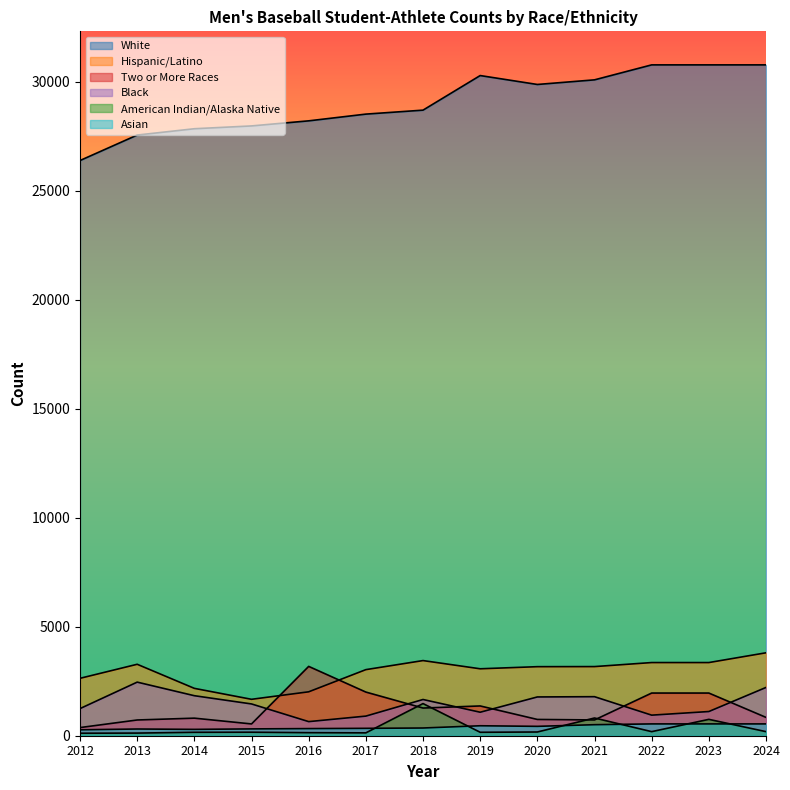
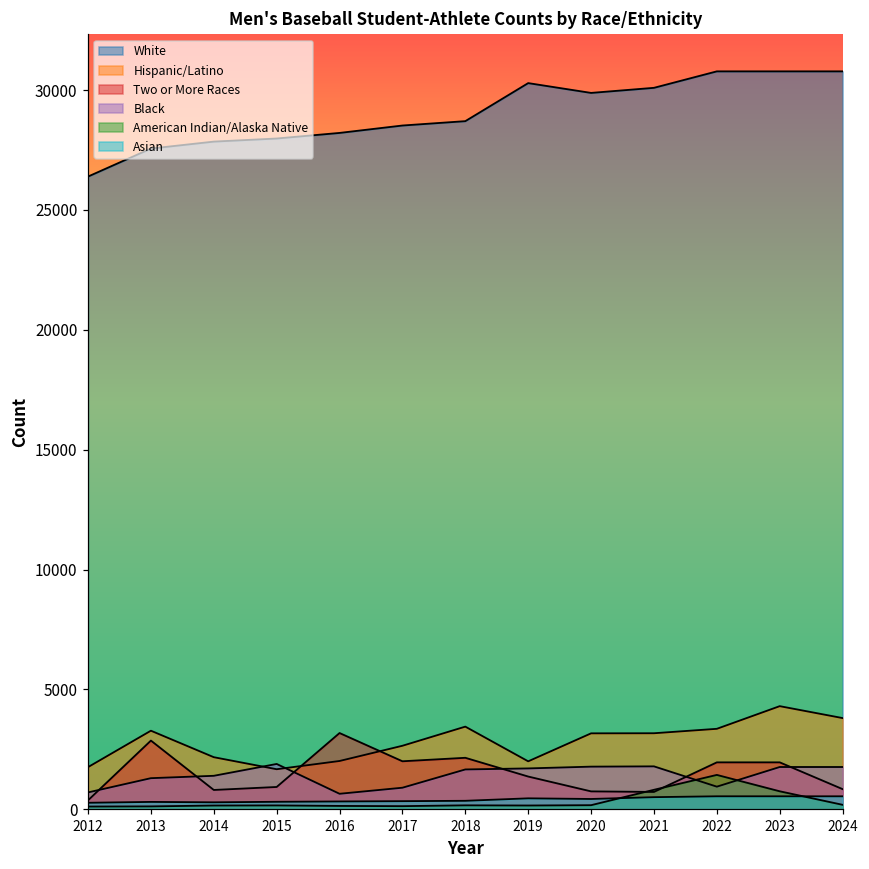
Hispanic/Latino, 2012: 2600 -> 1800
Black, 2012: 1200 -> 700
Two or More Races, 2013: 700 -> 2900
Black, 2013: 2500 -> 1300
Black, 2014: 1800 -> 1400
Two or More Races, 2015: 500 -> 900
Black, 2015: 1500 -> 1900
Hispanic/Latino, 2017: 3000 -> 2700
Two or More Races, 2018: 1300 -> 2100
American Indian/Alaska Native, 2018: 1500 -> 200
Hispanic/Latino, 2019: 3100 -> 2000
Black, 2019: 1100 -> 1700
American Indian/Alaska Native, 2022: 200 -> 1400
Hispanic/Latino, 2023: 3400 -> 4300
Black, 2023: 1100 -> 1800
Black, 2024: 2200 -> 1800
